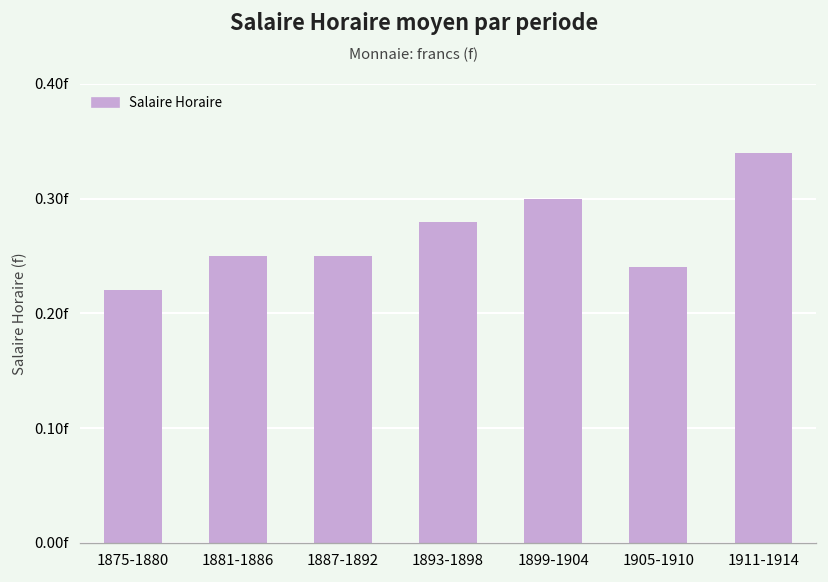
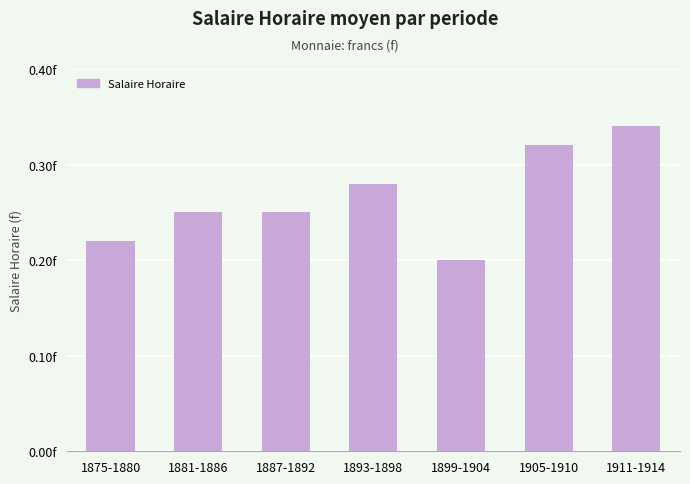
1899-1904: 0.3f -> 0.2f
1905-1910: 0.24f -> 0.32f
